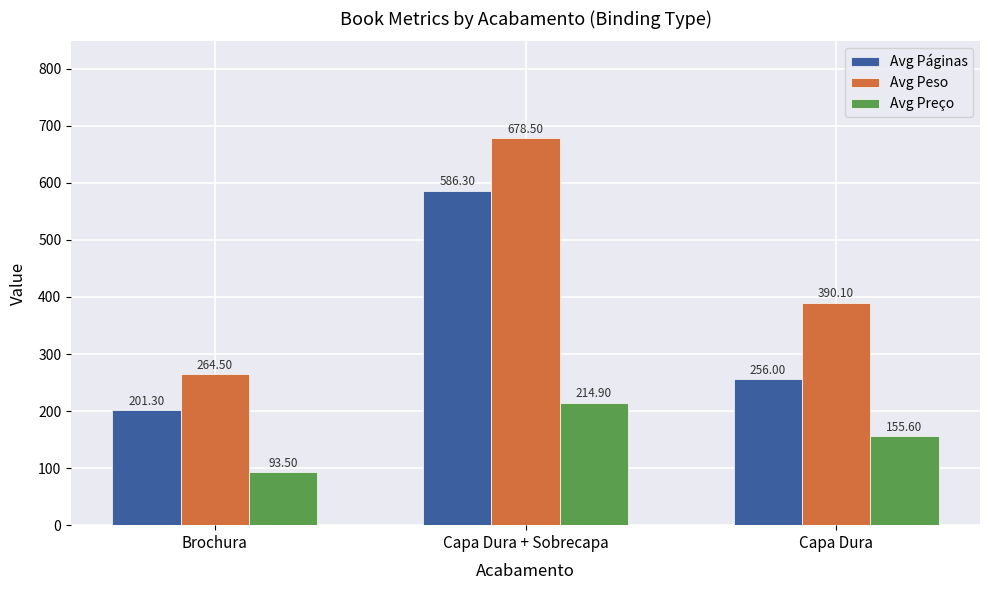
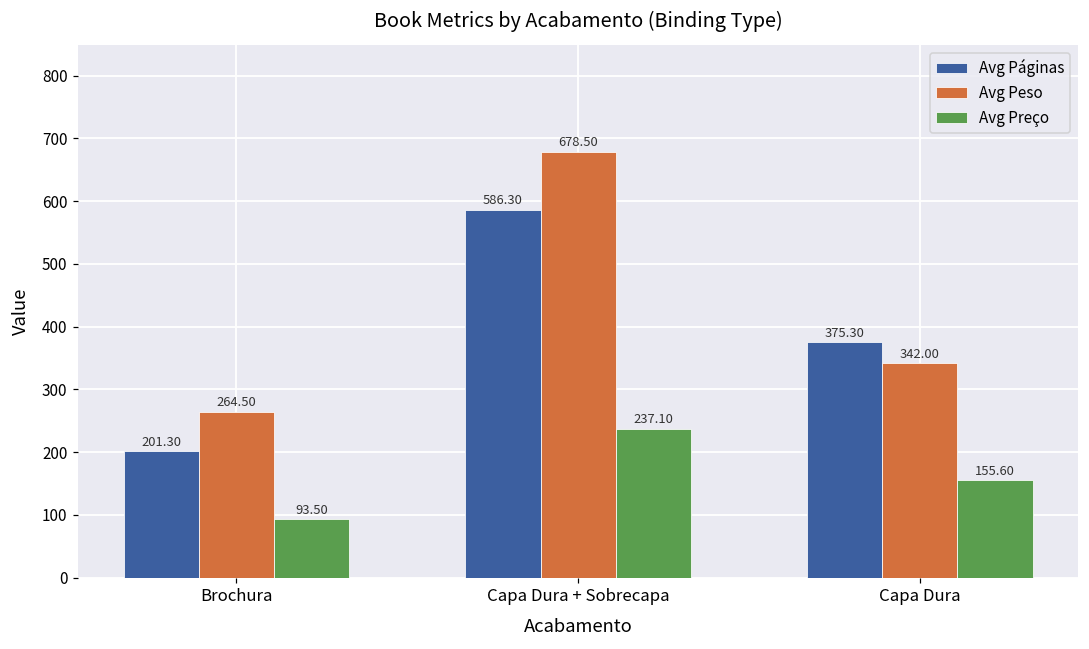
Avg Preço, Capa Dura + Sobrecapa: 214.90 -> 237.10
Avg Páginas, Capa Dura: 256.00 -> 375.30
Avg Peso, Capa Dura: 390.10 -> 342.00
